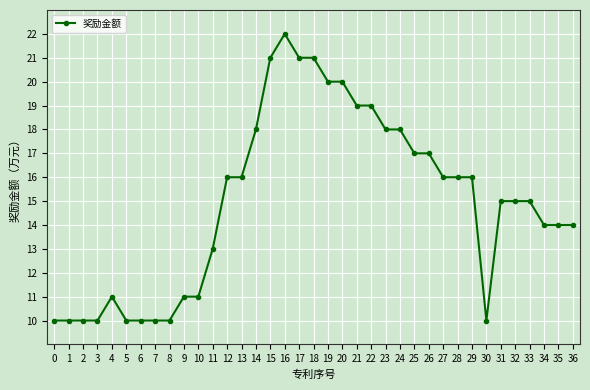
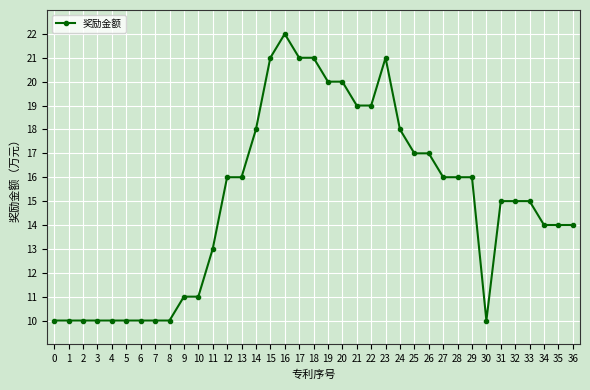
4: 11 -> 10
23: 18 -> 21
